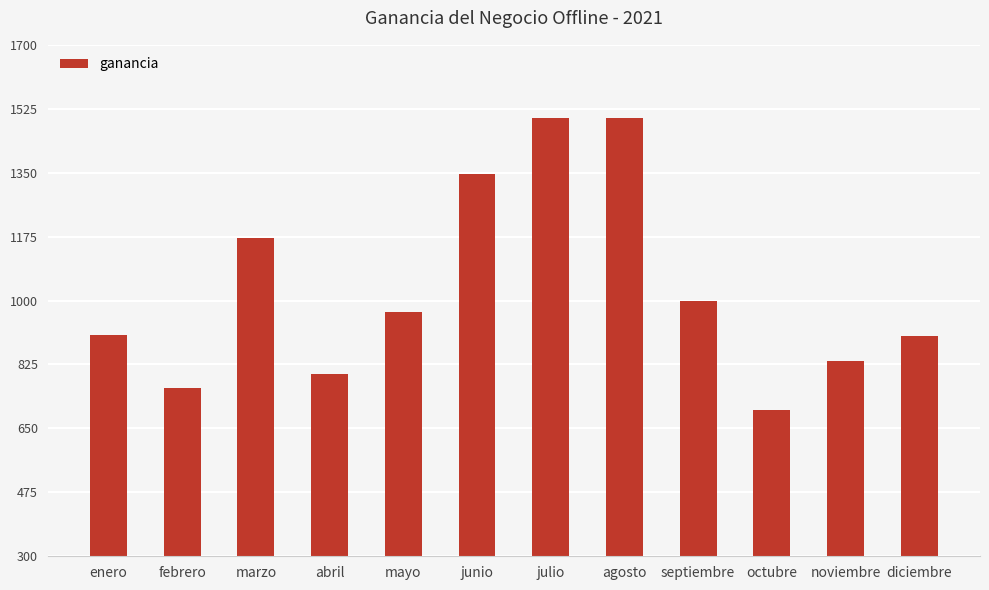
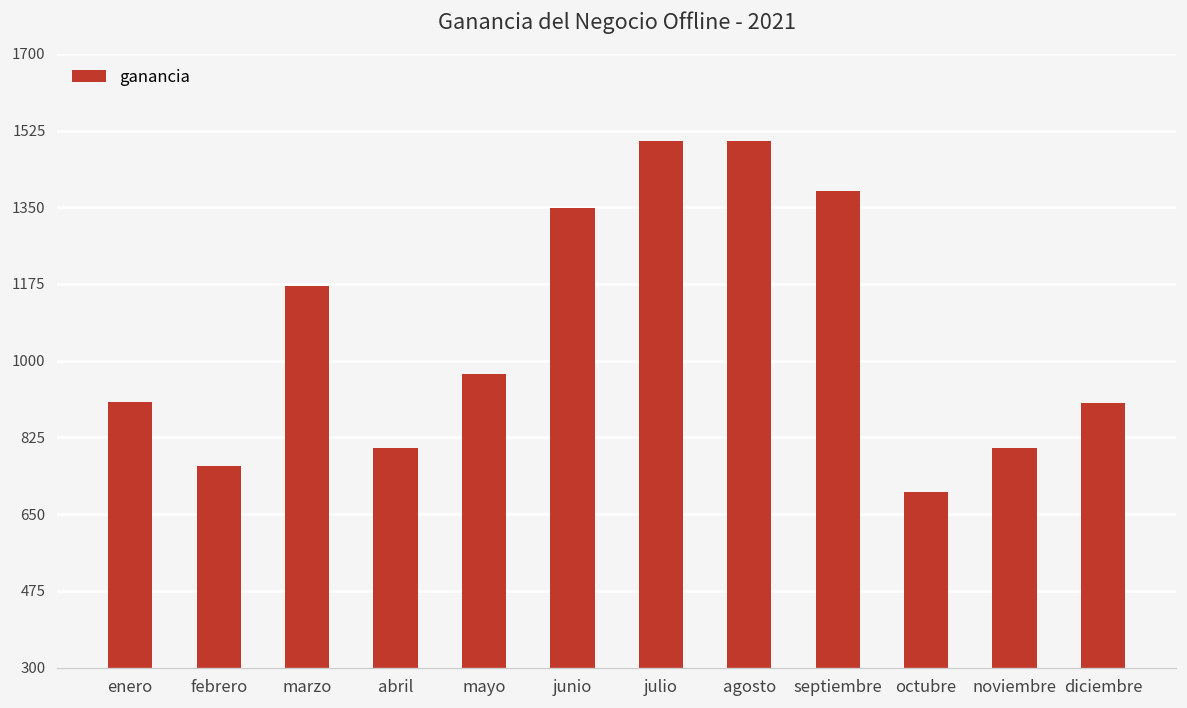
septiembre: 1000 -> 1390
noviembre: 840 -> 800
